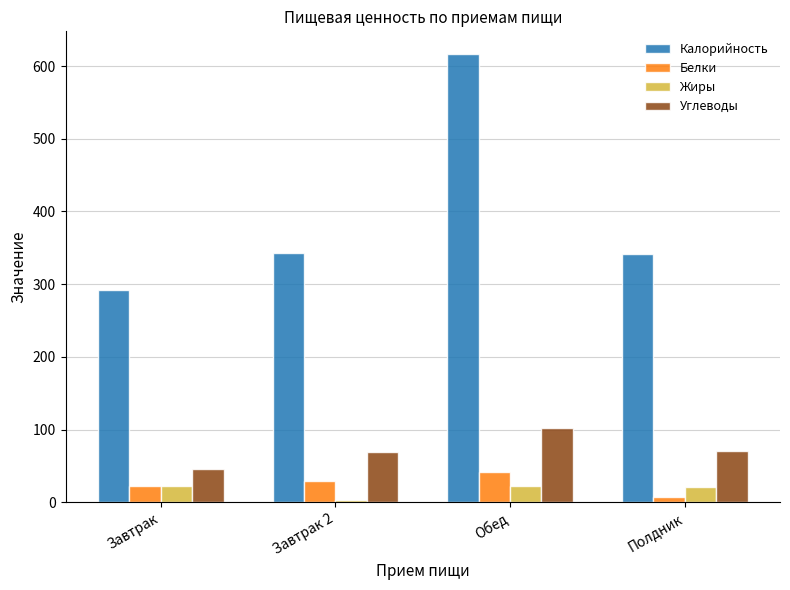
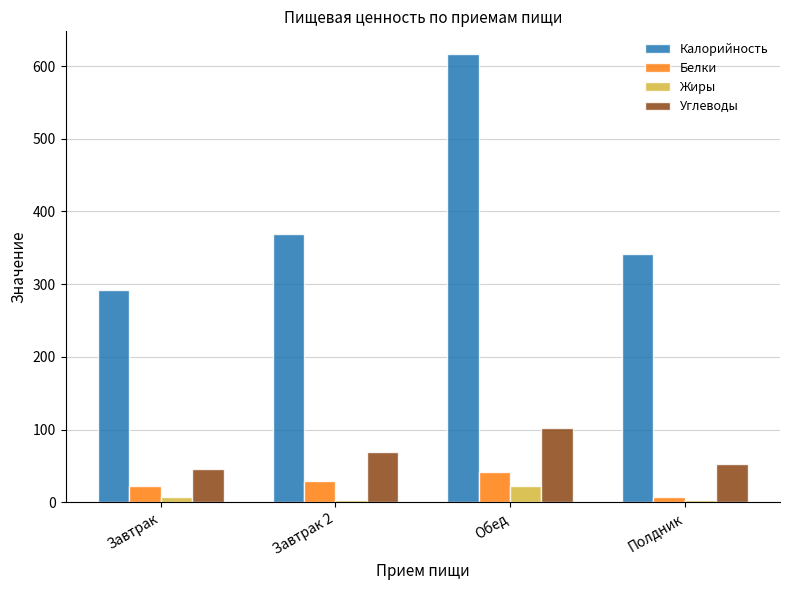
Жиры, Завтрак: 20 -> 10
Калорийность, Завтрак 2: 340 -> 370
Жиры, Полдник: 20 -> 0
Углеводы, Полдник: 70 -> 50
